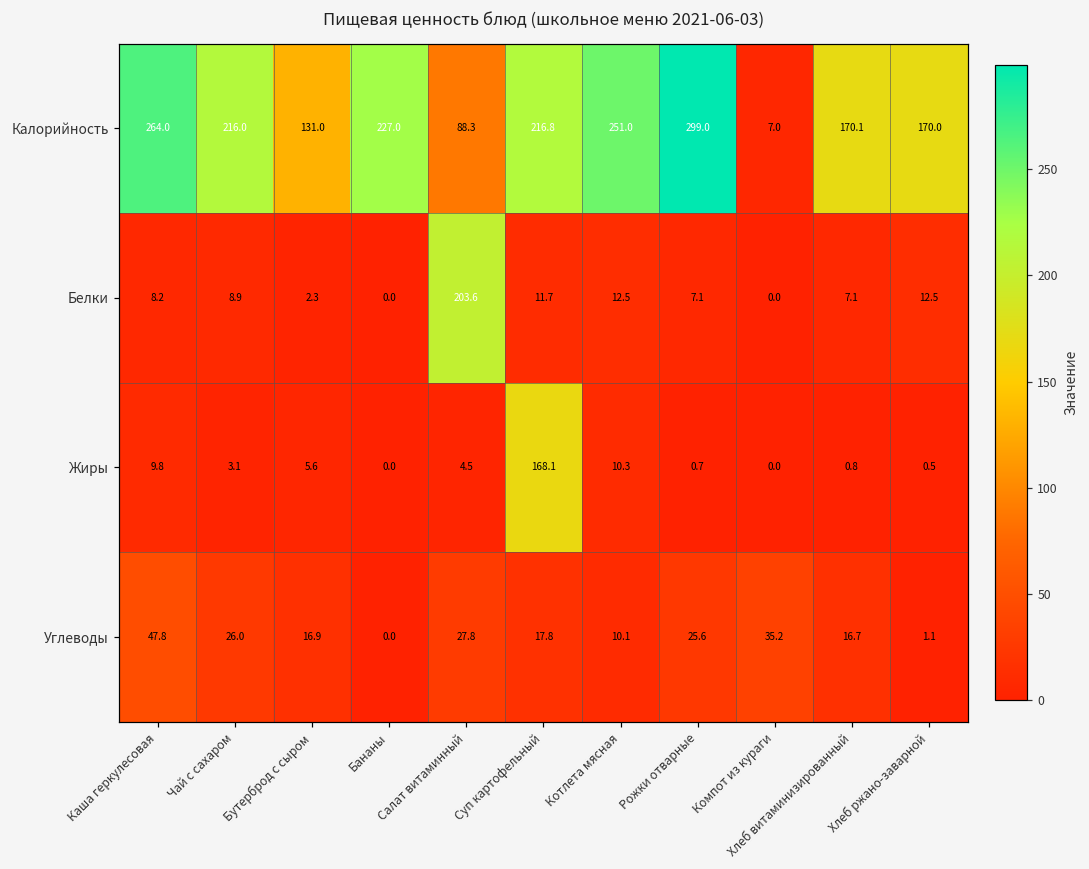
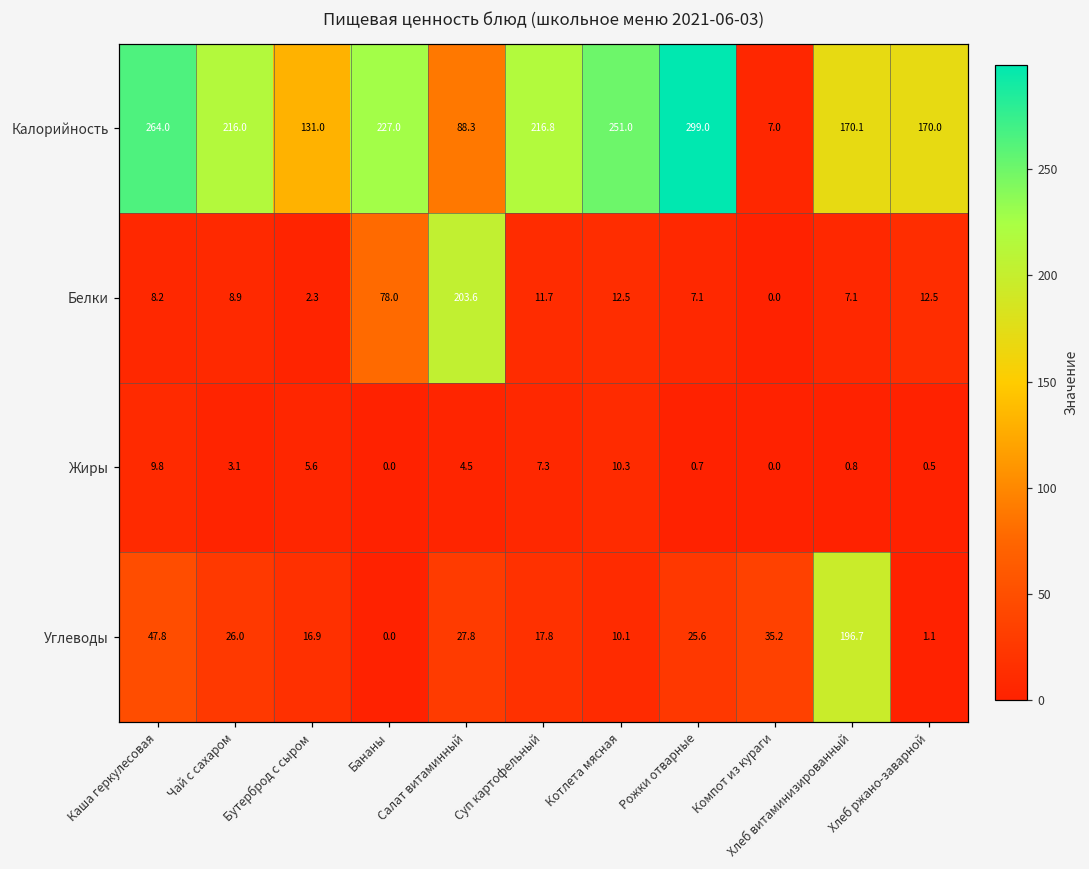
Белки, Бананы: 0.0 -> 78.0
Жиры, Суп картофельный: 168.1 -> 7.3
Углеводы, Хлеб витаминизированный: 16.7 -> 196.7
